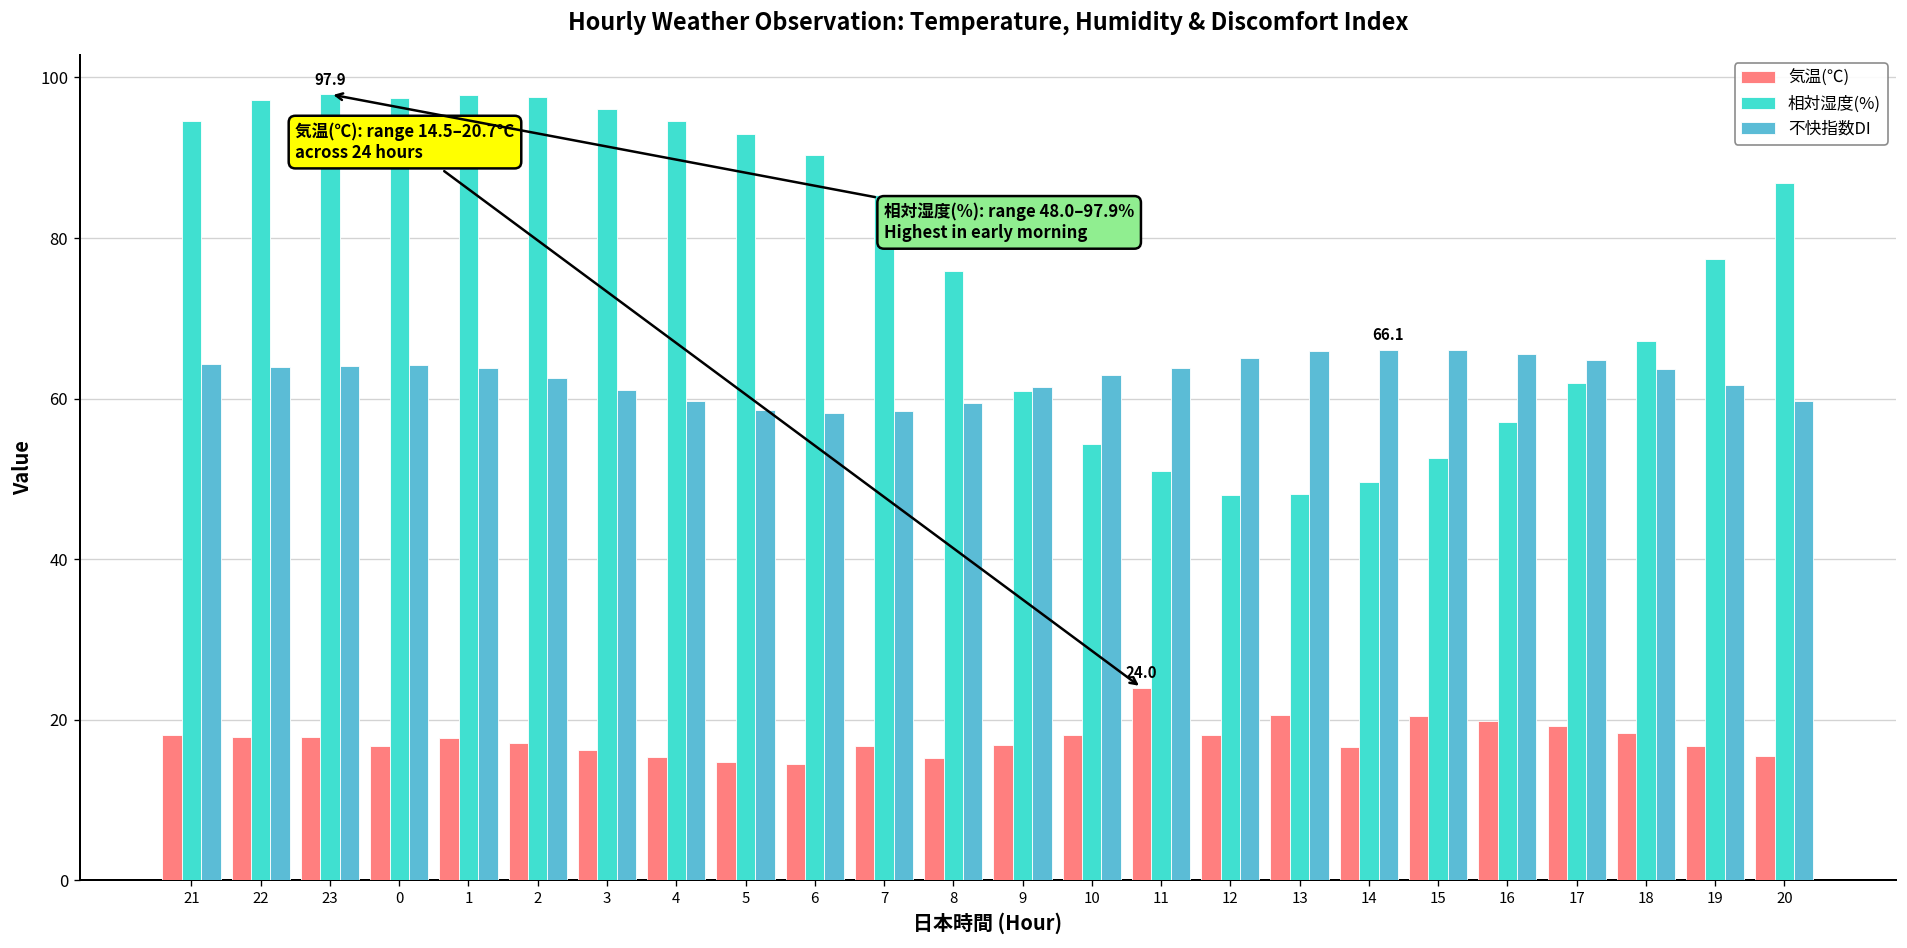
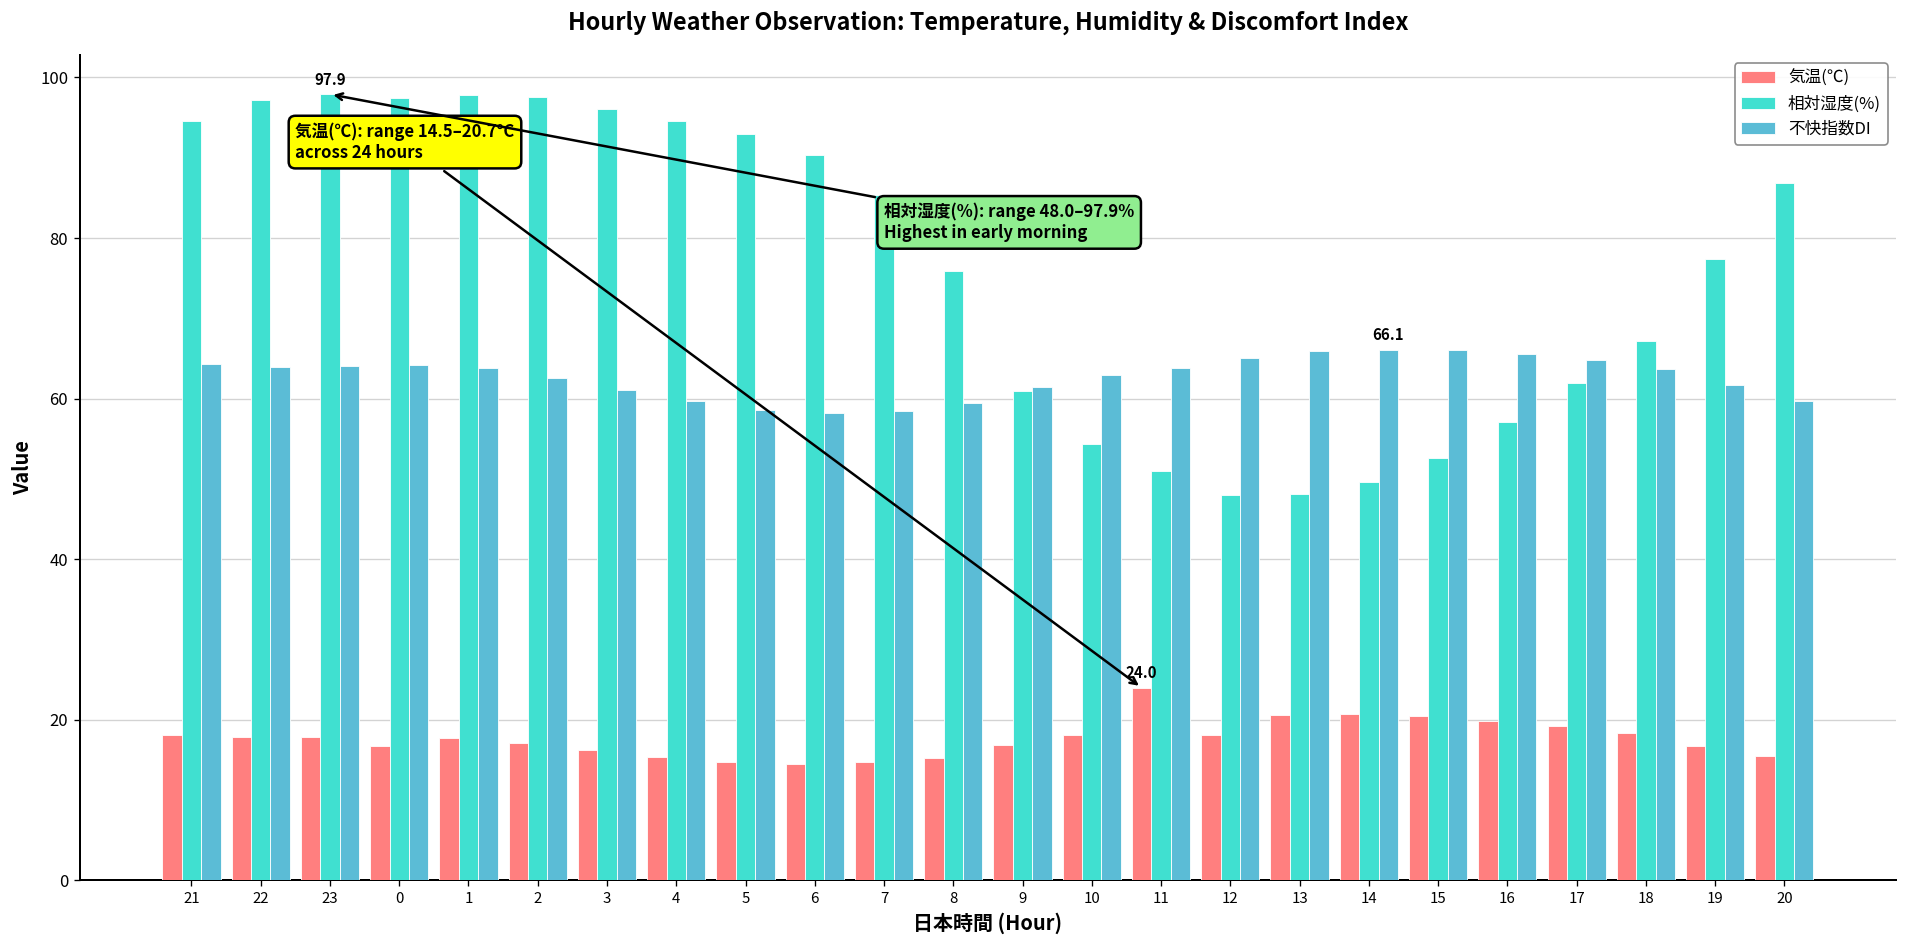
気温(℃), 7: 17 -> 15
気温(℃), 14: 17 -> 21
